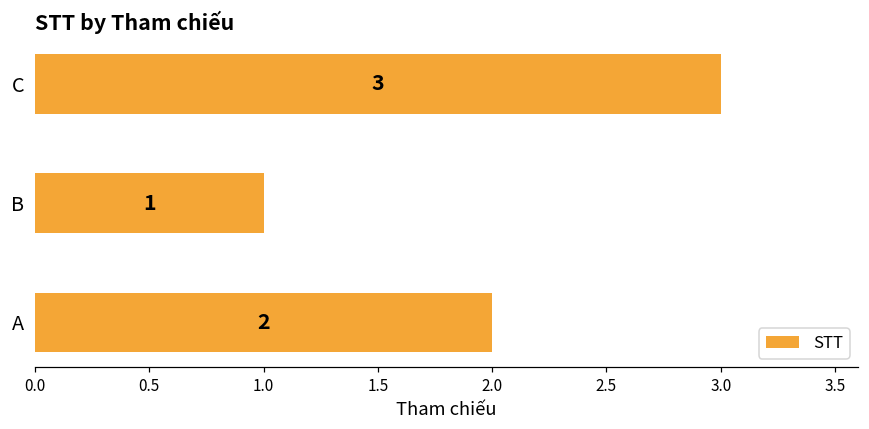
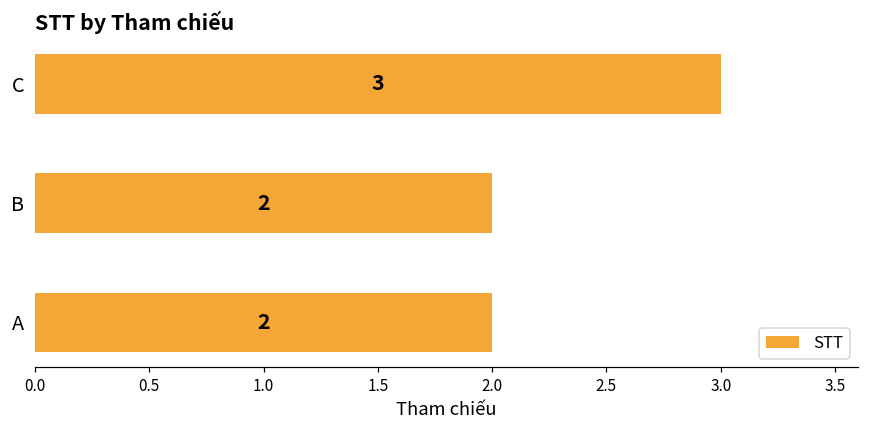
B: 1 -> 2
